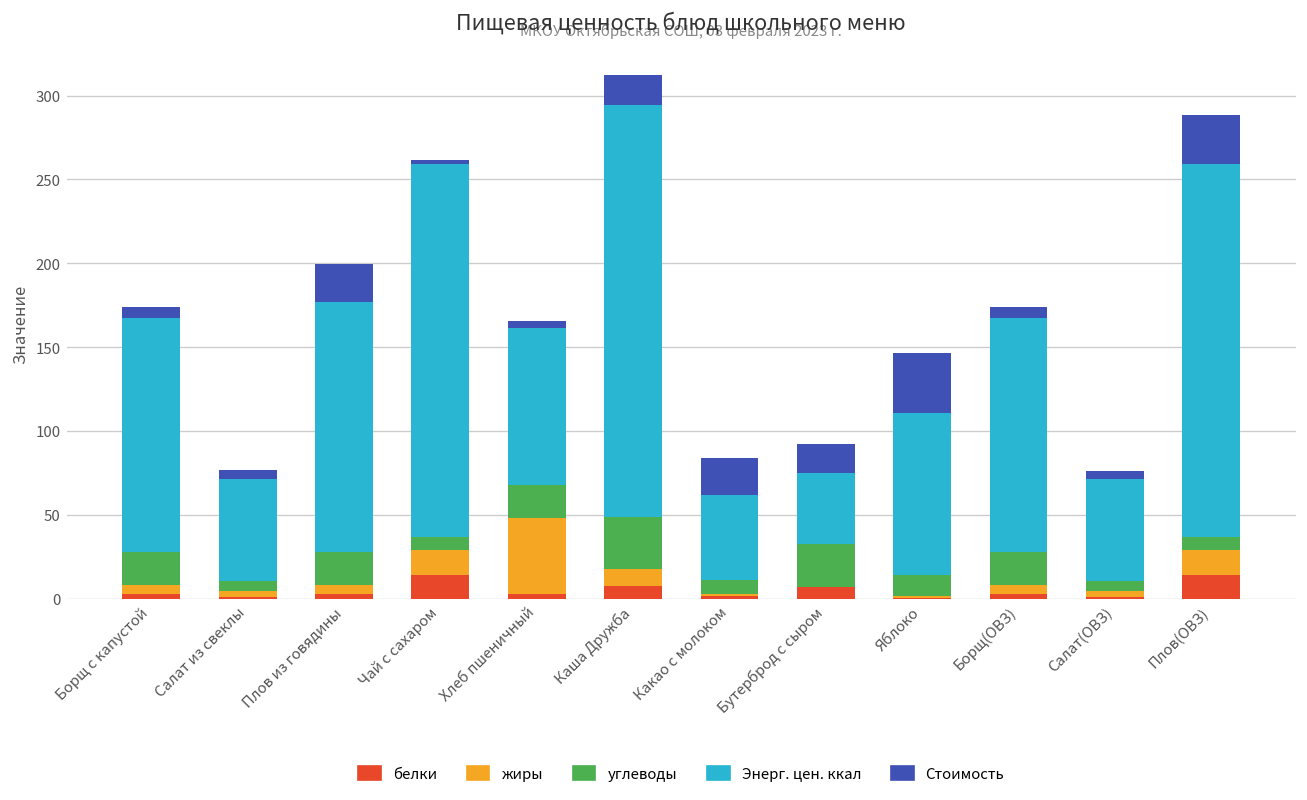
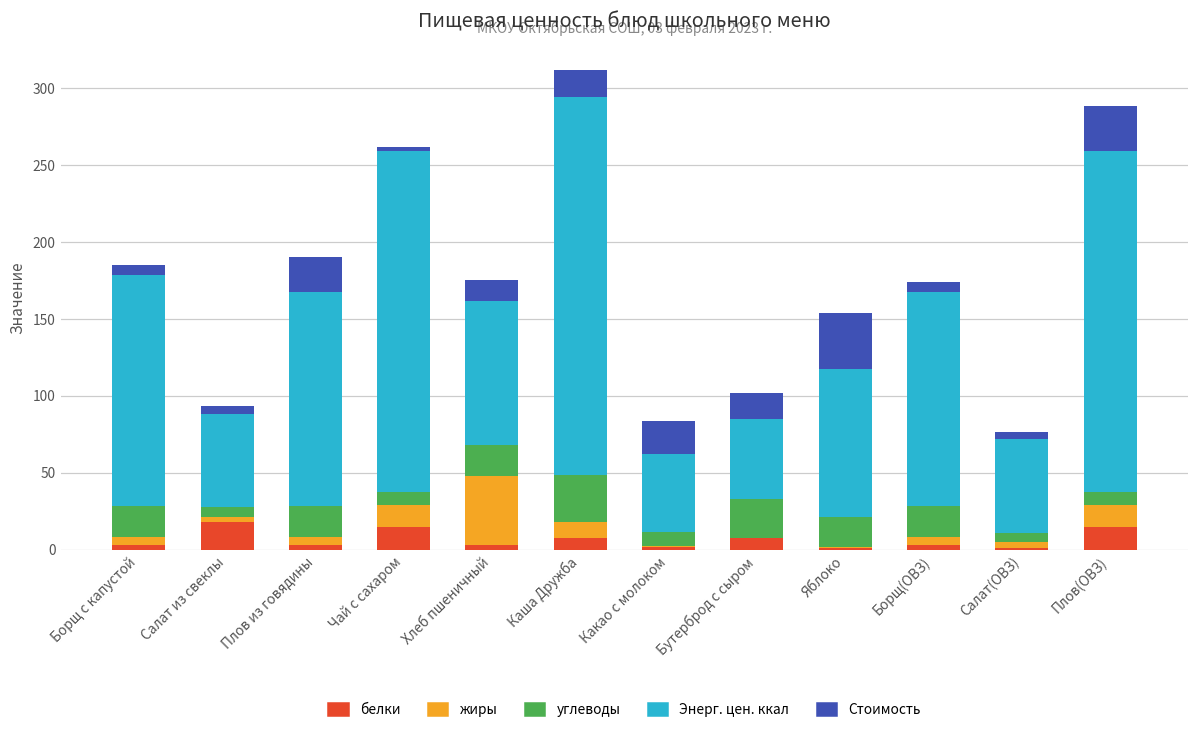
Энерг. цен. ккал, Борщ с капустой: 139 -> 151
белки, Салат из свеклы: 1 -> 18
Энерг. цен. ккал, Плов из говядины: 149 -> 139
Стоимость, Хлеб пшеничный: 4 -> 13
Энерг. цен. ккал, Бутерброд с сыром: 42 -> 52
углеводы, Яблоко: 13 -> 20
